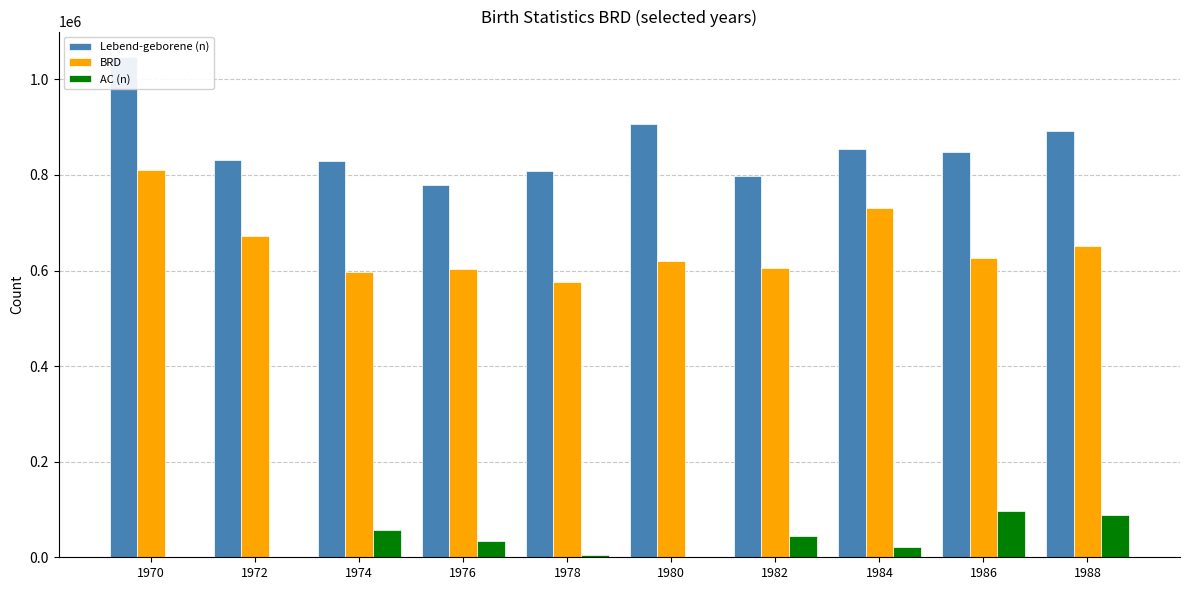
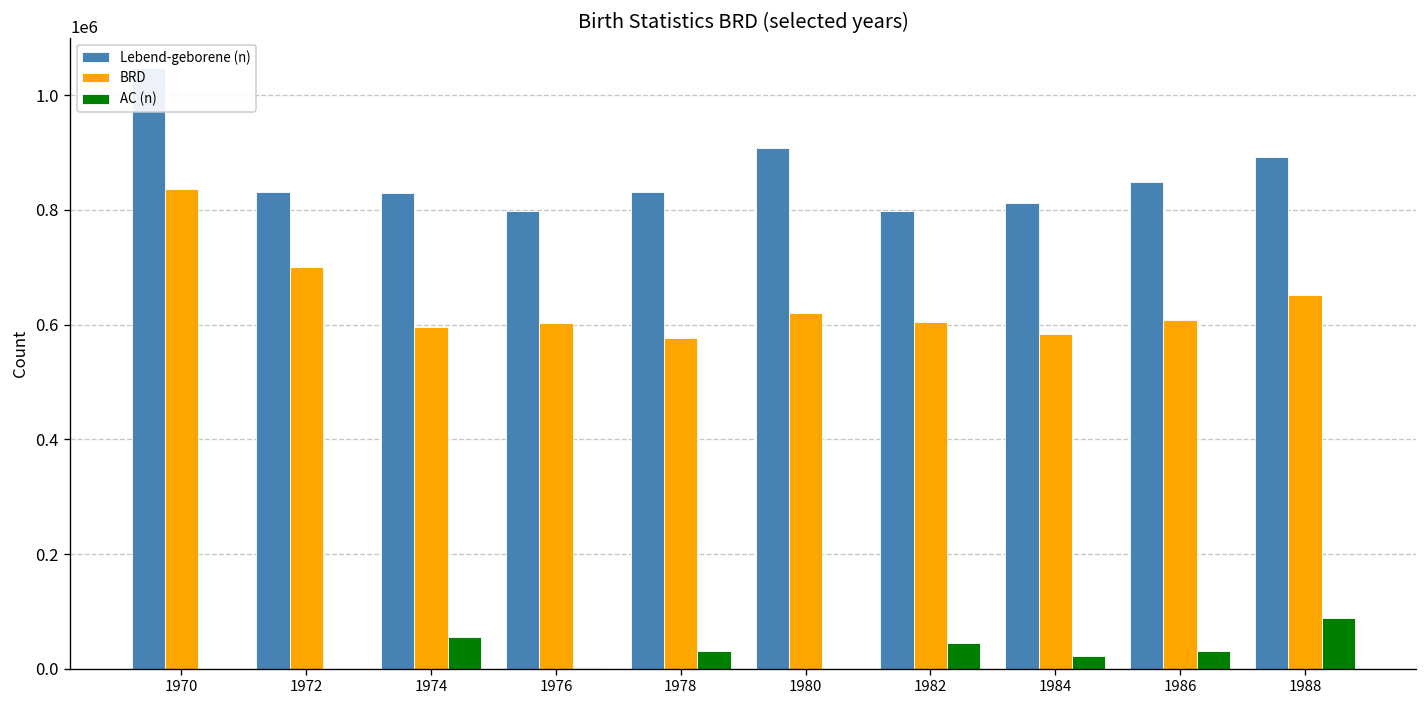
BRD, 1970: 810000 -> 840000
BRD, 1972: 670000 -> 700000
Lebend-geborene (n), 1976: 780000 -> 800000
AC (n), 1976: 30000 -> 0
Lebend-geborene (n), 1978: 810000 -> 830000
AC (n), 1978: 0 -> 30000
Lebend-geborene (n), 1984: 850000 -> 810000
BRD, 1984: 730000 -> 580000
BRD, 1986: 630000 -> 610000
AC (n), 1986: 100000 -> 30000
